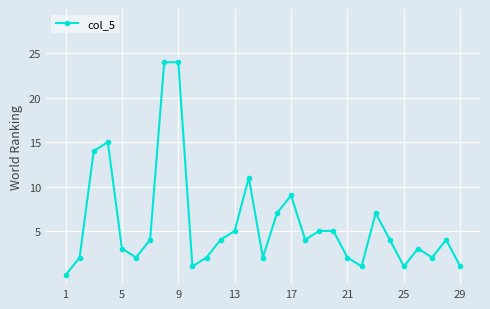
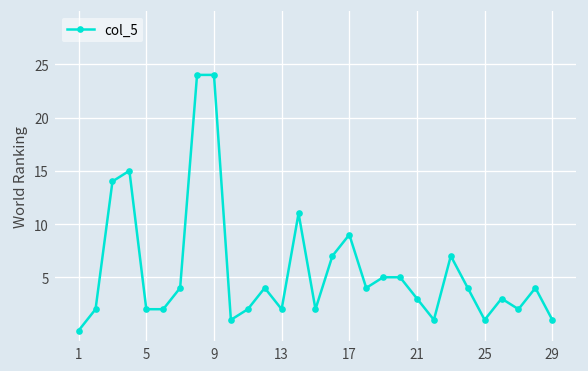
5: 3 -> 2
13: 5 -> 2
21: 2 -> 3
